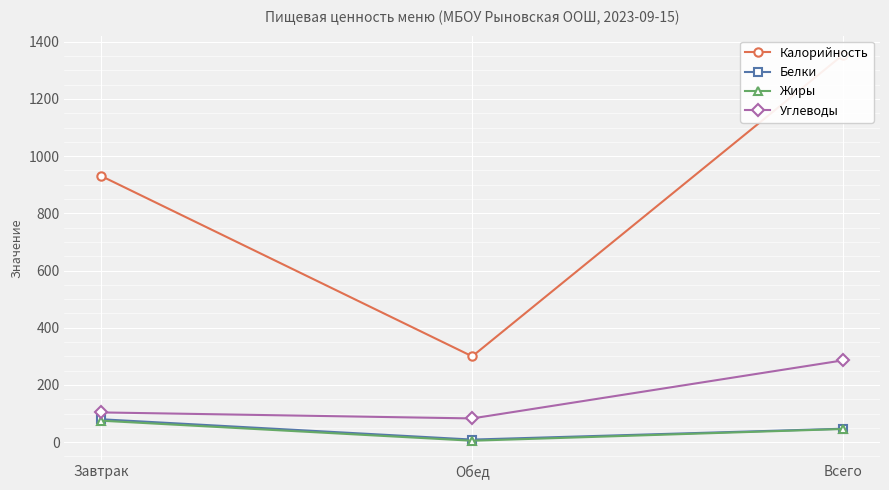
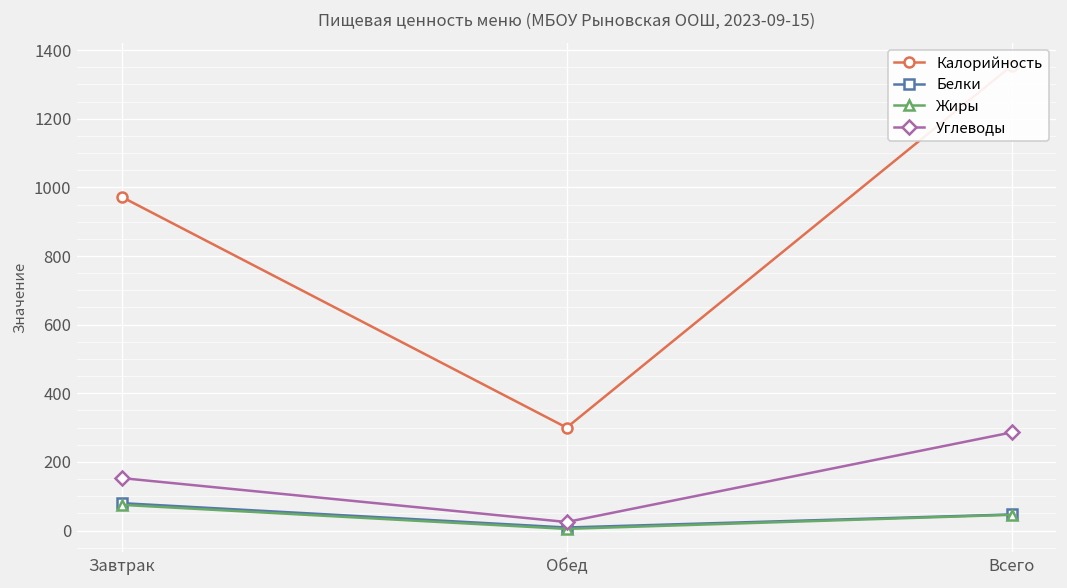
Калорийность, Завтрак: 930 -> 970
Углеводы, Завтрак: 100 -> 150
Углеводы, Обед: 80 -> 30
